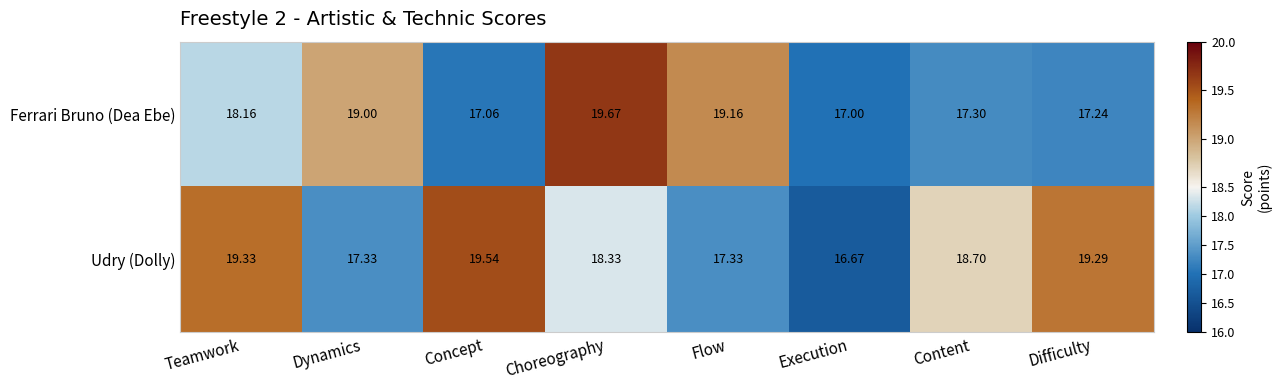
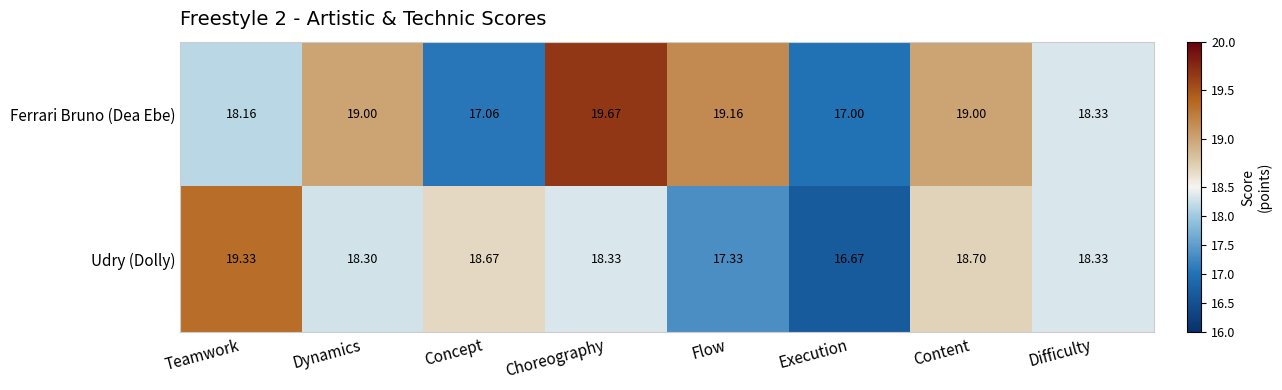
Ferrari Bruno (Dea Ebe), Content: 17.30 -> 19.00
Ferrari Bruno (Dea Ebe), Difficulty: 17.24 -> 18.33
Udry (Dolly), Dynamics: 17.33 -> 18.30
Udry (Dolly), Concept: 19.54 -> 18.67
Udry (Dolly), Difficulty: 19.29 -> 18.33
